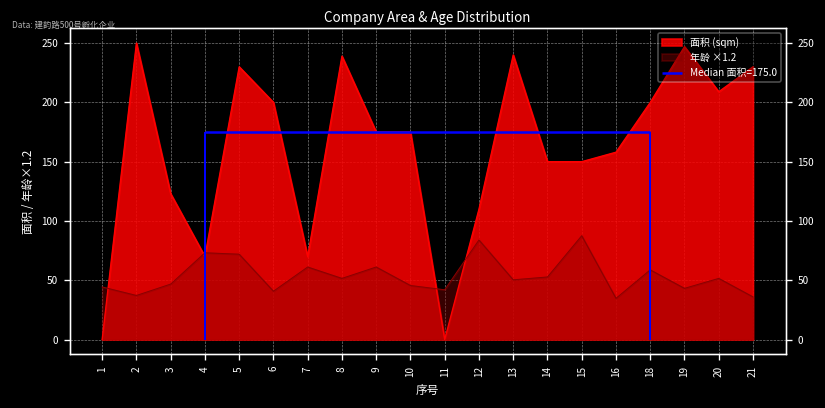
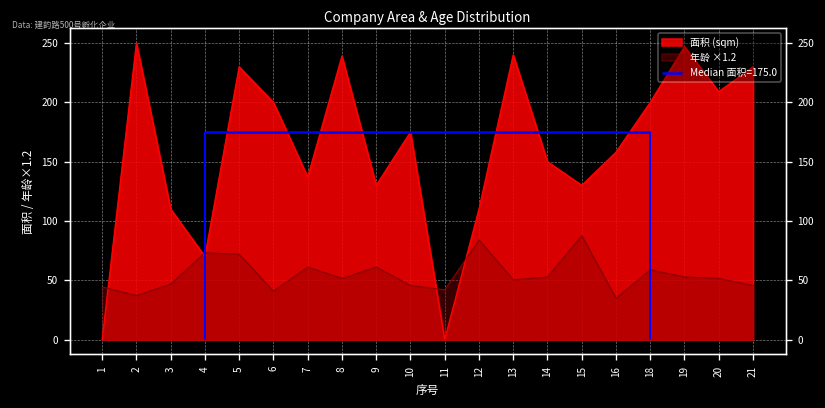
面积 (sqm), 3: 120 -> 110
面积 (sqm), 7: 70 -> 140
面积 (sqm), 9: 180 -> 130
面积 (sqm), 15: 150 -> 130
年龄 ×1.2, 19: 40 -> 50
年龄 ×1.2, 21: 40 -> 50
